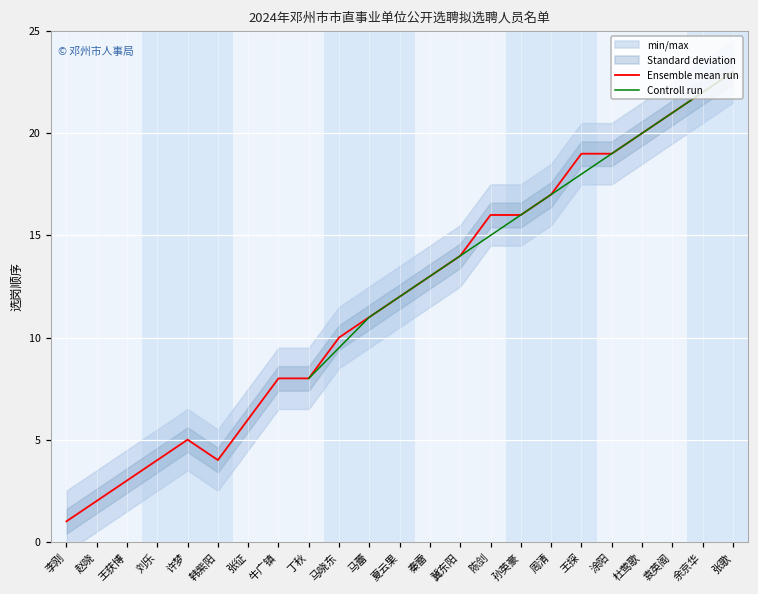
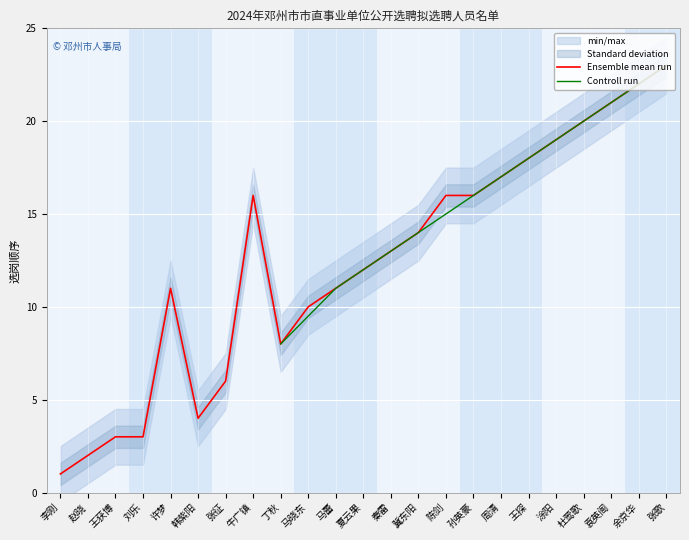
Ensemble mean run, 刘乐: 4 -> 3
Ensemble mean run, 许梦: 5 -> 11
Ensemble mean run, 牛广镇: 8 -> 16
Ensemble mean run, 王探: 19 -> 18
